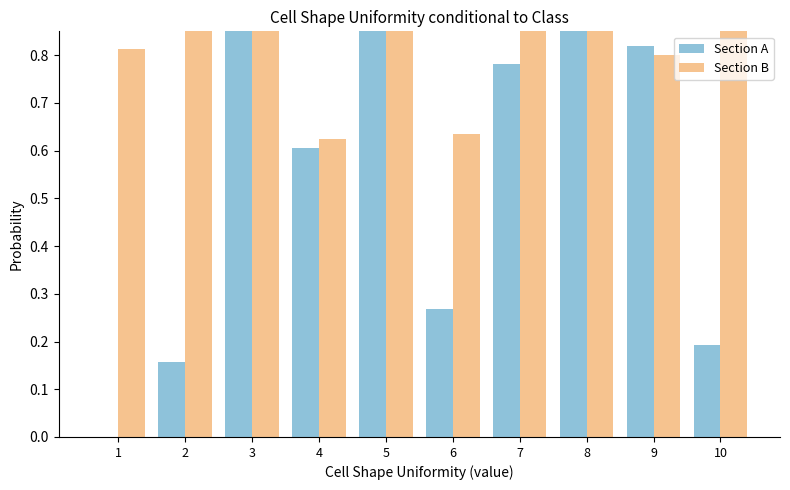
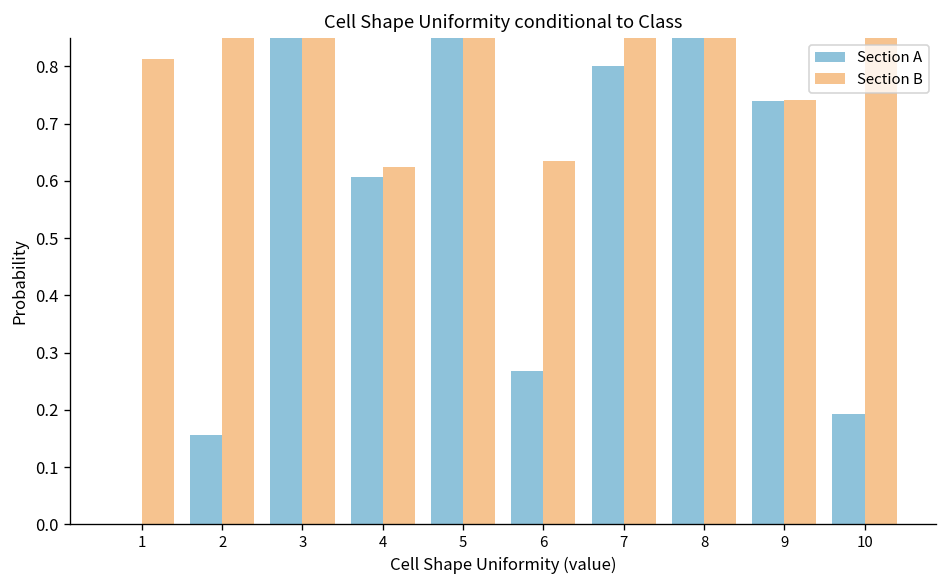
Section A, 7: 0.78 -> 0.80
Section A, 9: 0.82 -> 0.74
Section B, 9: 0.80 -> 0.74
